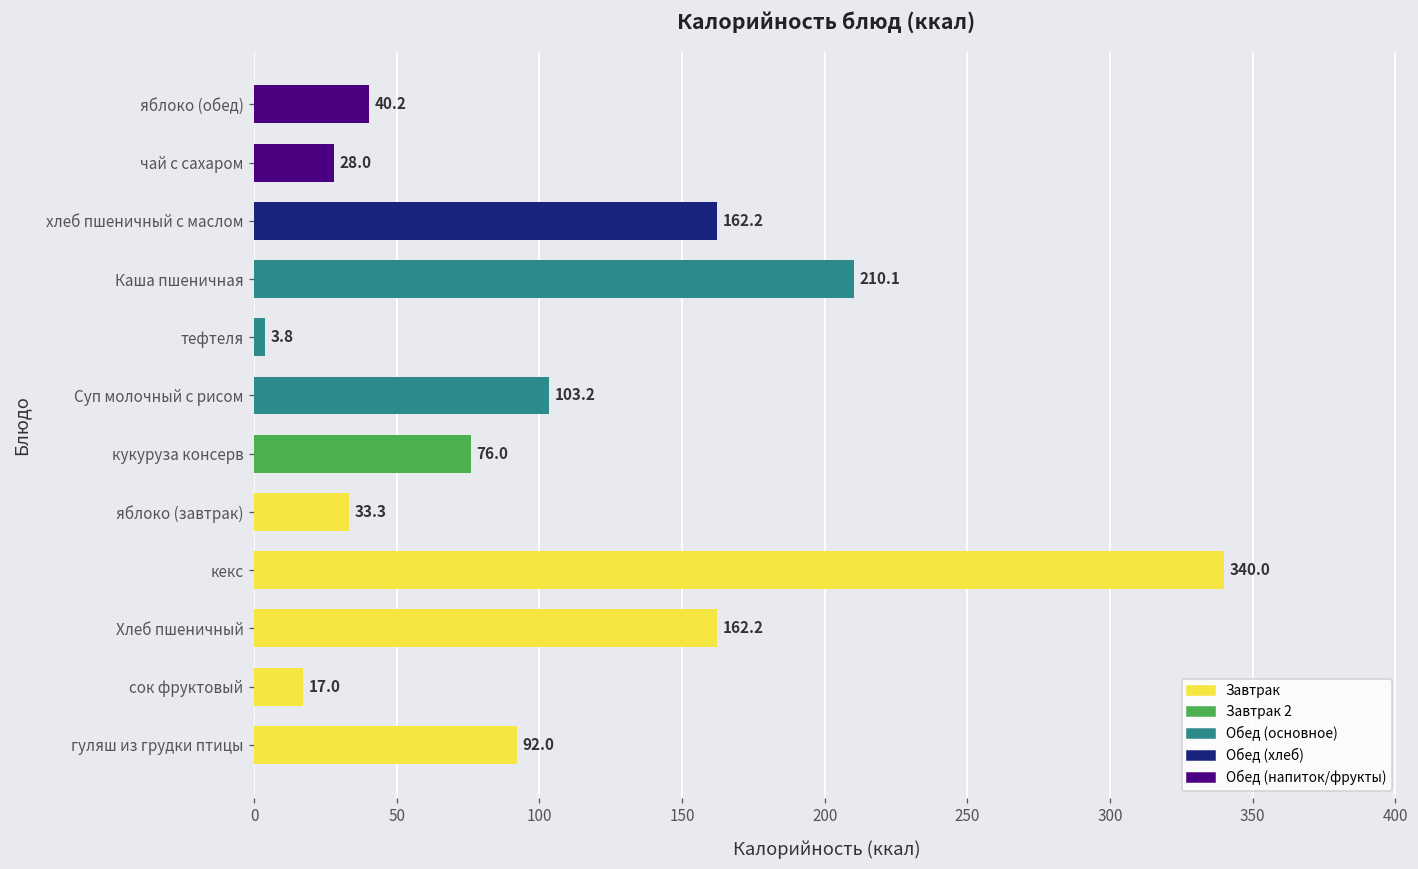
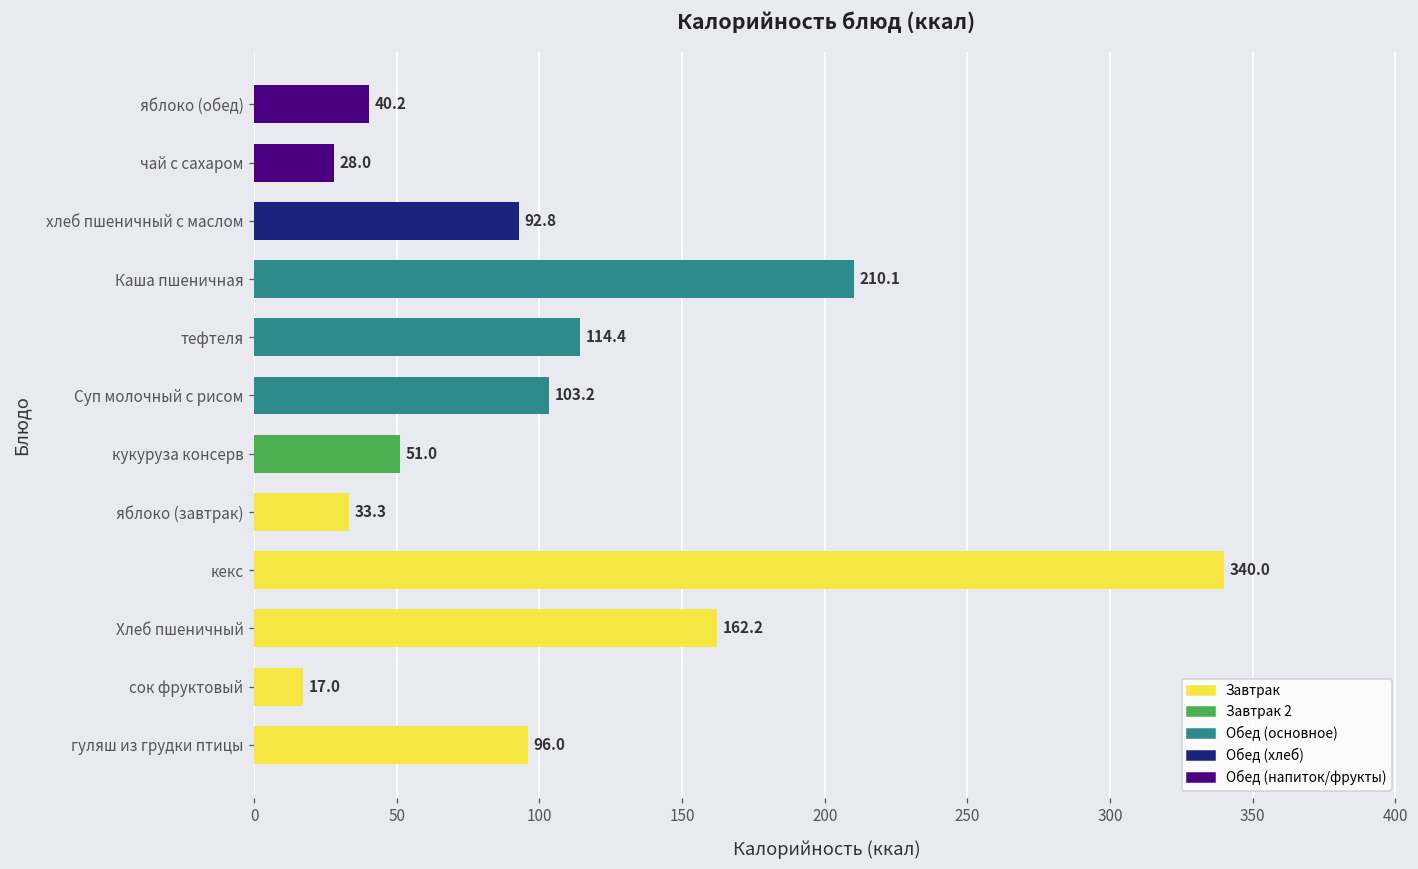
хлеб пшеничный с маслом: 162.2 -> 92.8
тефтеля: 3.8 -> 114.4
кукуруза консерв: 76.0 -> 51.0
гуляш из грудки птицы: 92.0 -> 96.0
